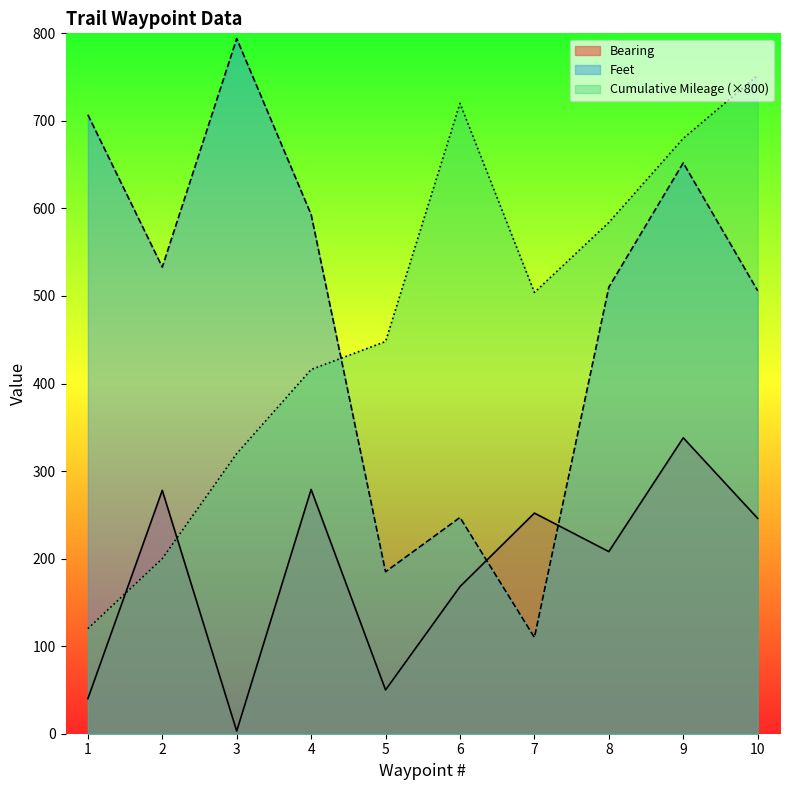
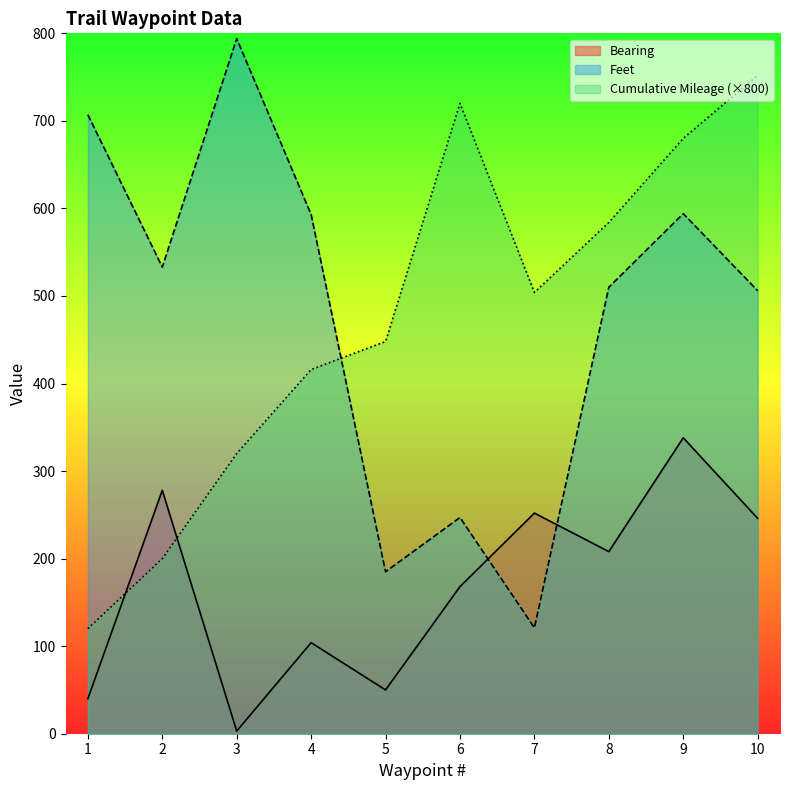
Bearing, 4: 280 -> 100
Feet, 7: 110 -> 120
Feet, 9: 650 -> 590
